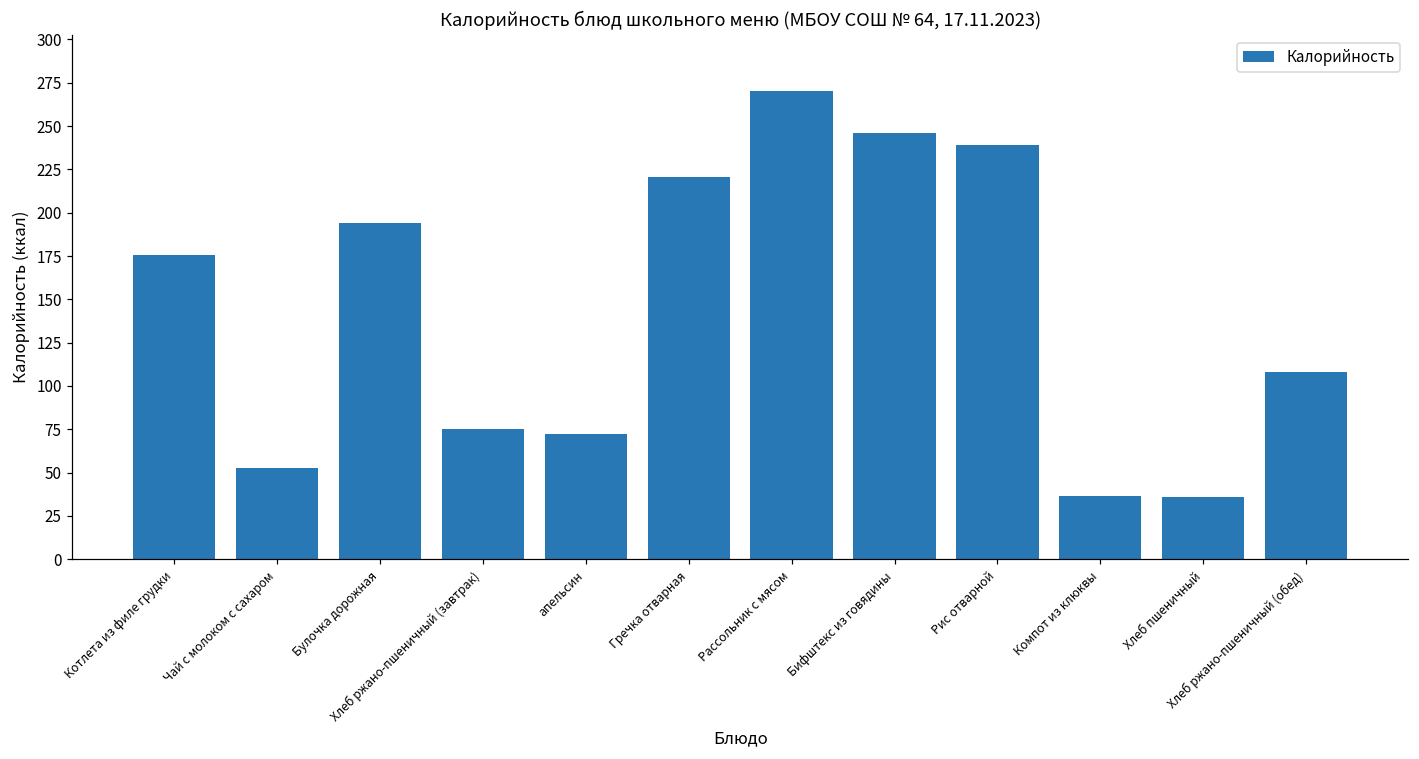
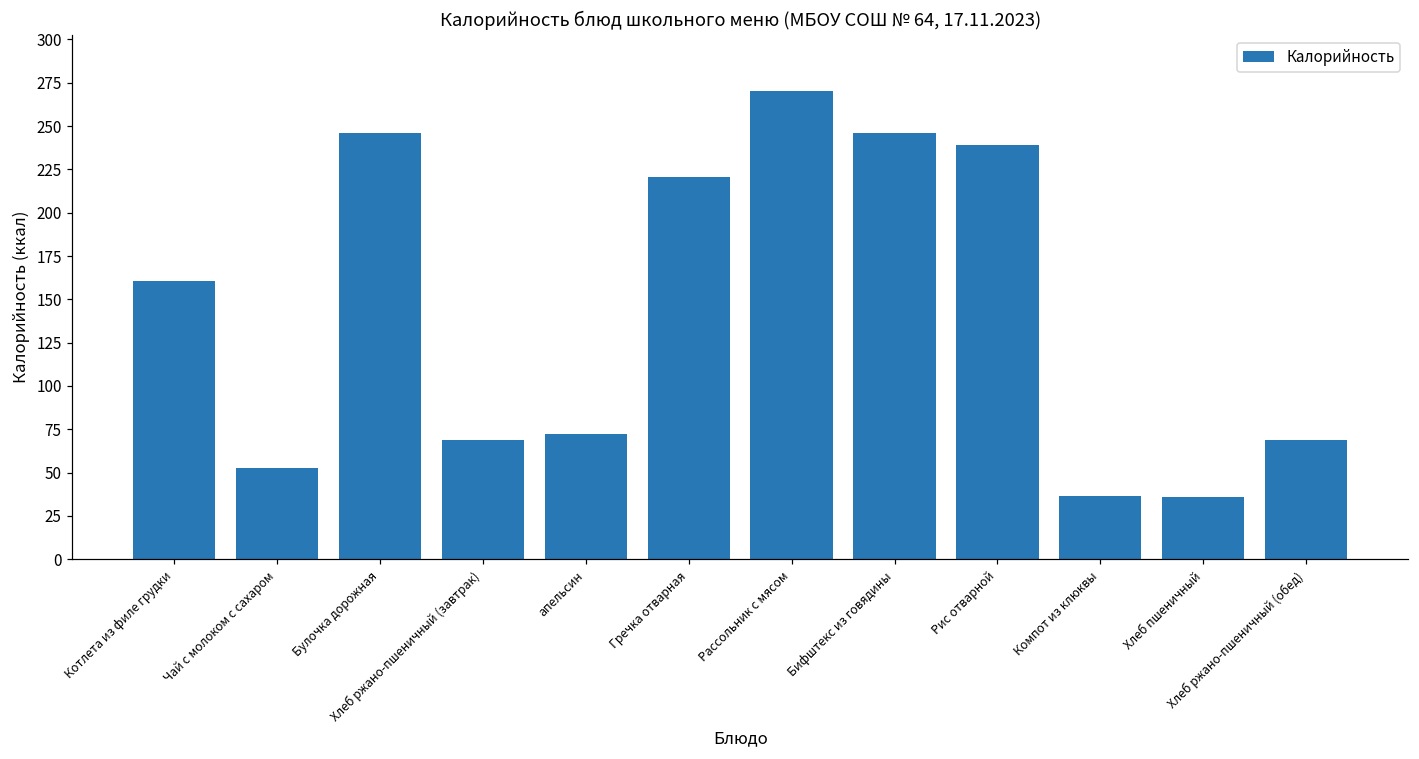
Котлета из филе грудки: 176 -> 160
Булочка дорожная: 194 -> 246
Хлеб ржано-пшеничный (завтрак): 75 -> 69
Хлеб ржано-пшеничный (обед): 108 -> 69
